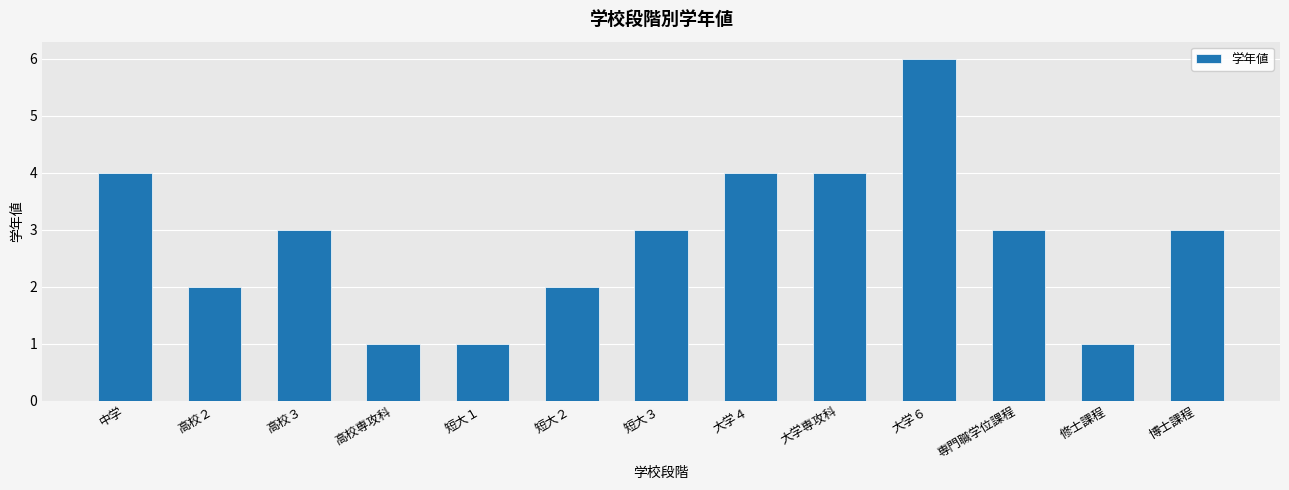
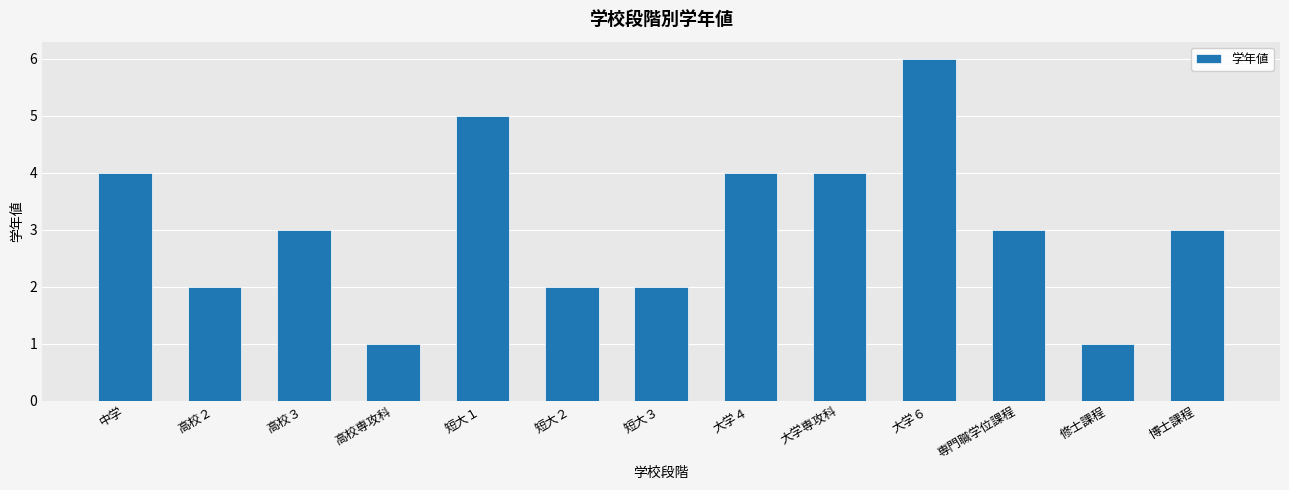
短大１: 1 -> 5
短大３: 3 -> 2
